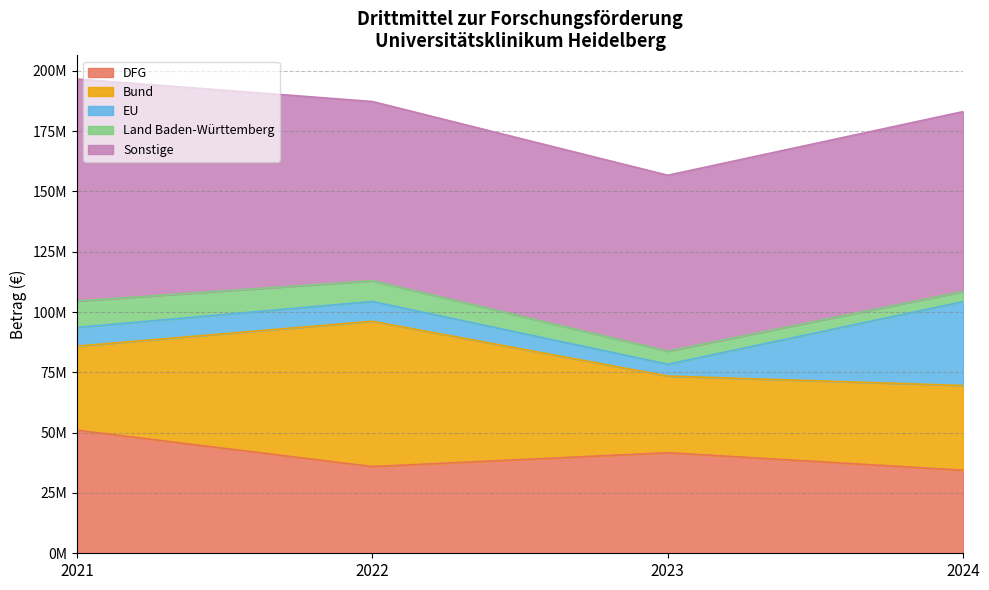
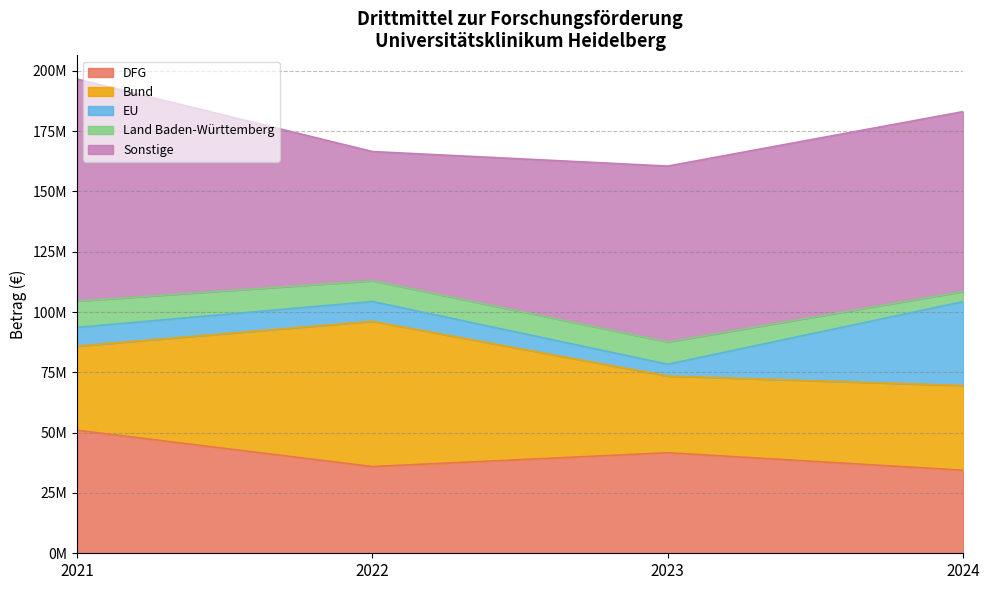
Sonstige, 2022: 74000000 -> 54000000
Land Baden-Württemberg, 2023: 5000000 -> 9000000
